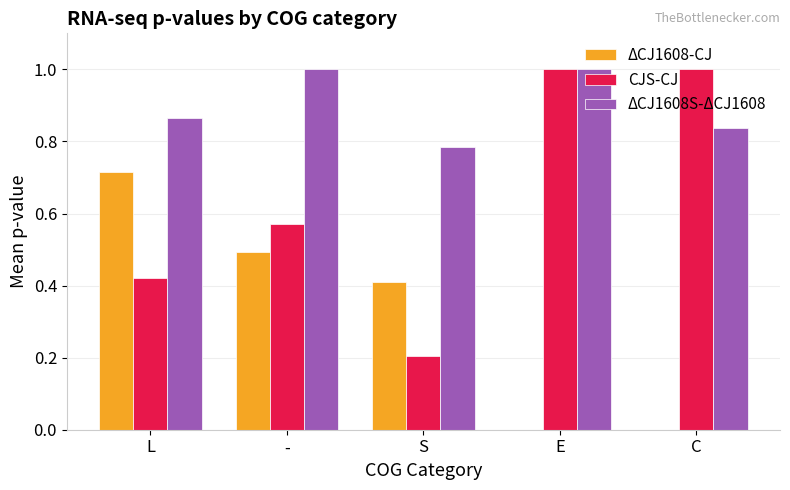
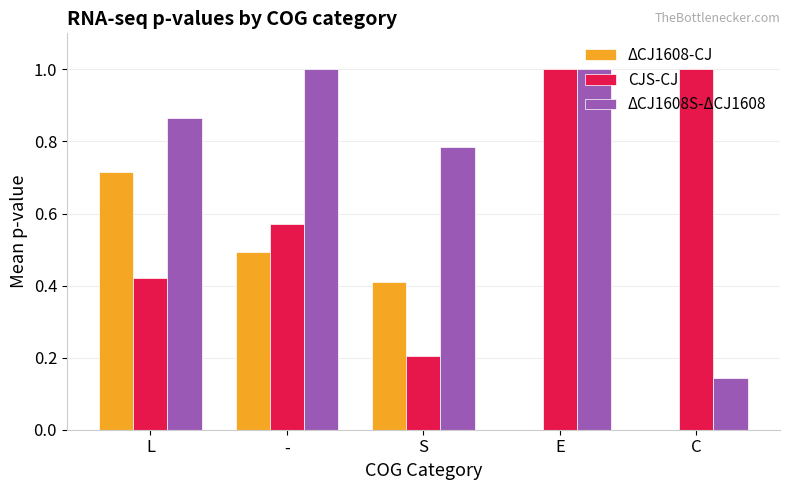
ΔCJ1608S-ΔCJ1608, C: 0.84 -> 0.14
